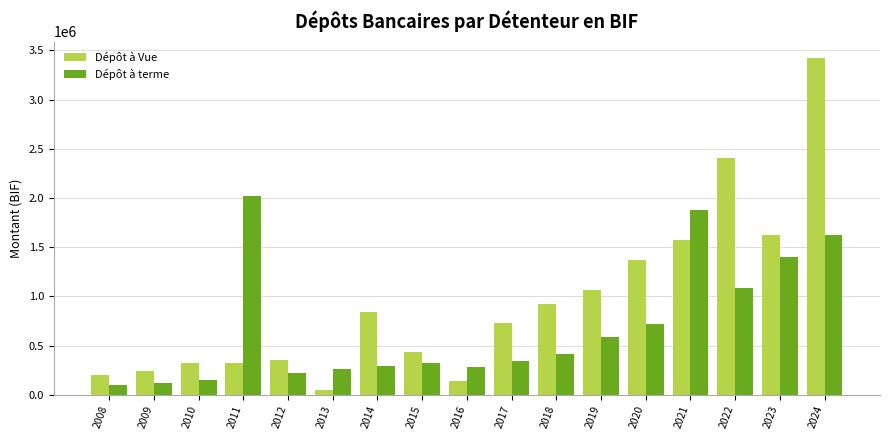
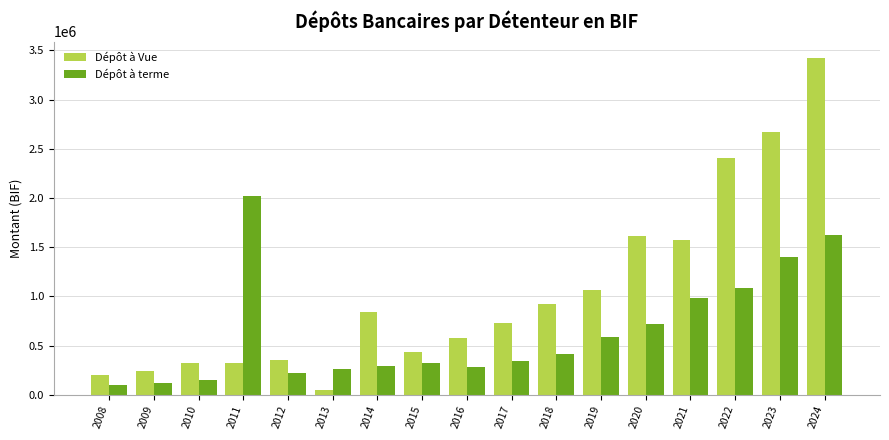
Dépôt à Vue, 2016: 100000 -> 600000
Dépôt à Vue, 2020: 1400000 -> 1600000
Dépôt à terme, 2021: 1900000 -> 1000000
Dépôt à Vue, 2023: 1600000 -> 2700000
